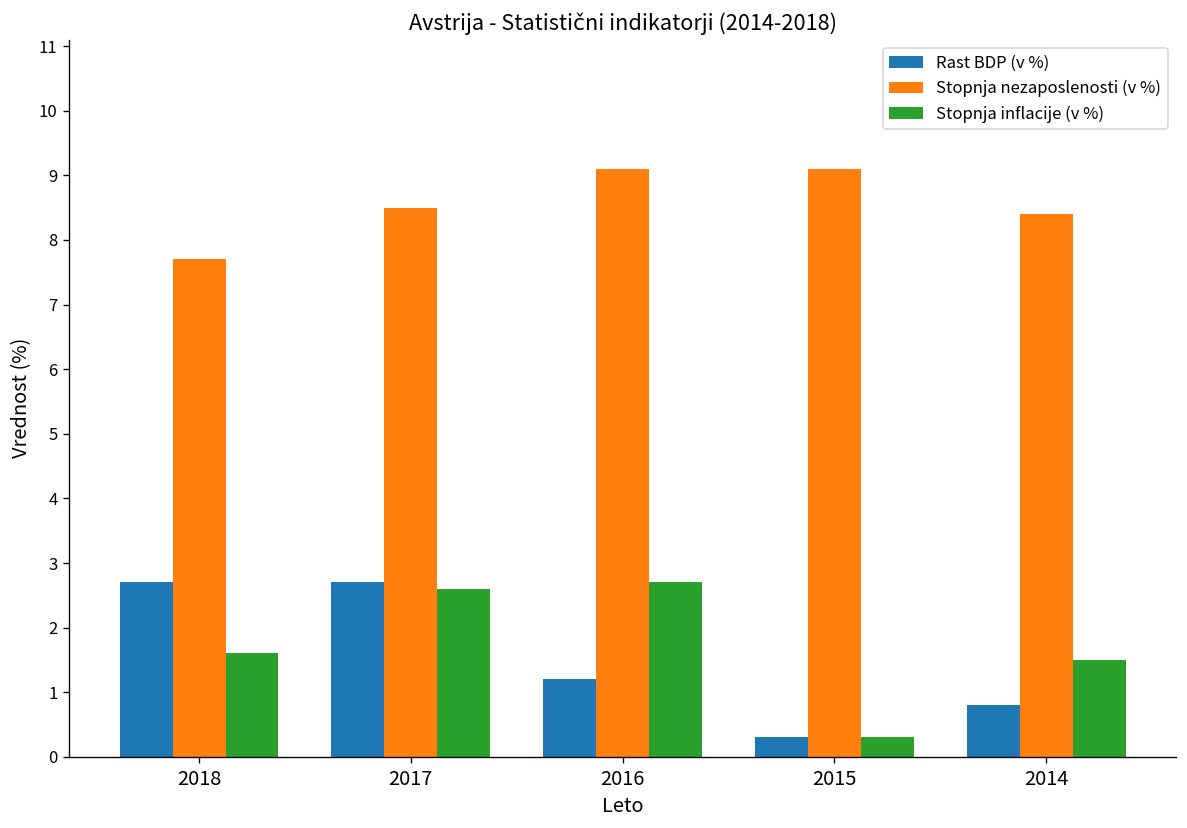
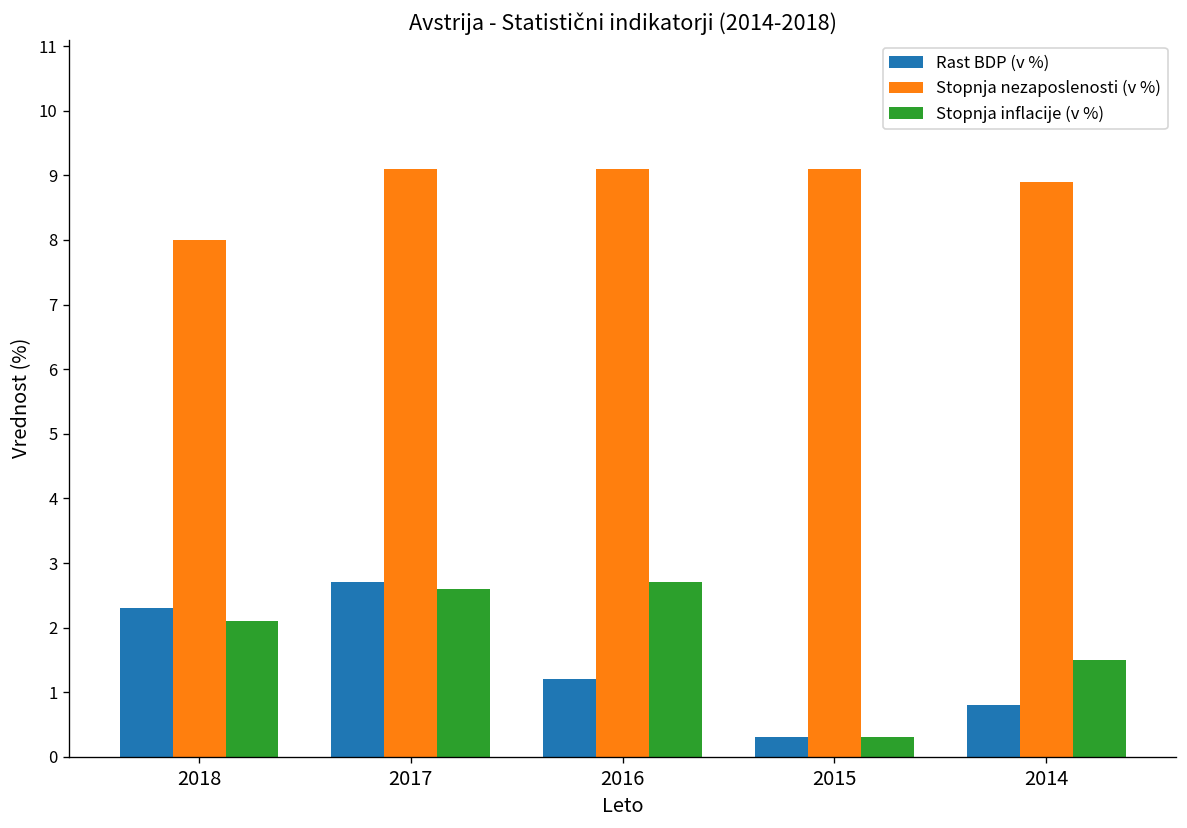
Rast BDP (v %), 2018: 2.7 -> 2.3
Stopnja nezaposlenosti (v %), 2018: 7.7 -> 8.0
Stopnja inflacije (v %), 2018: 1.6 -> 2.1
Stopnja nezaposlenosti (v %), 2017: 8.5 -> 9.1
Stopnja nezaposlenosti (v %), 2014: 8.4 -> 8.9
